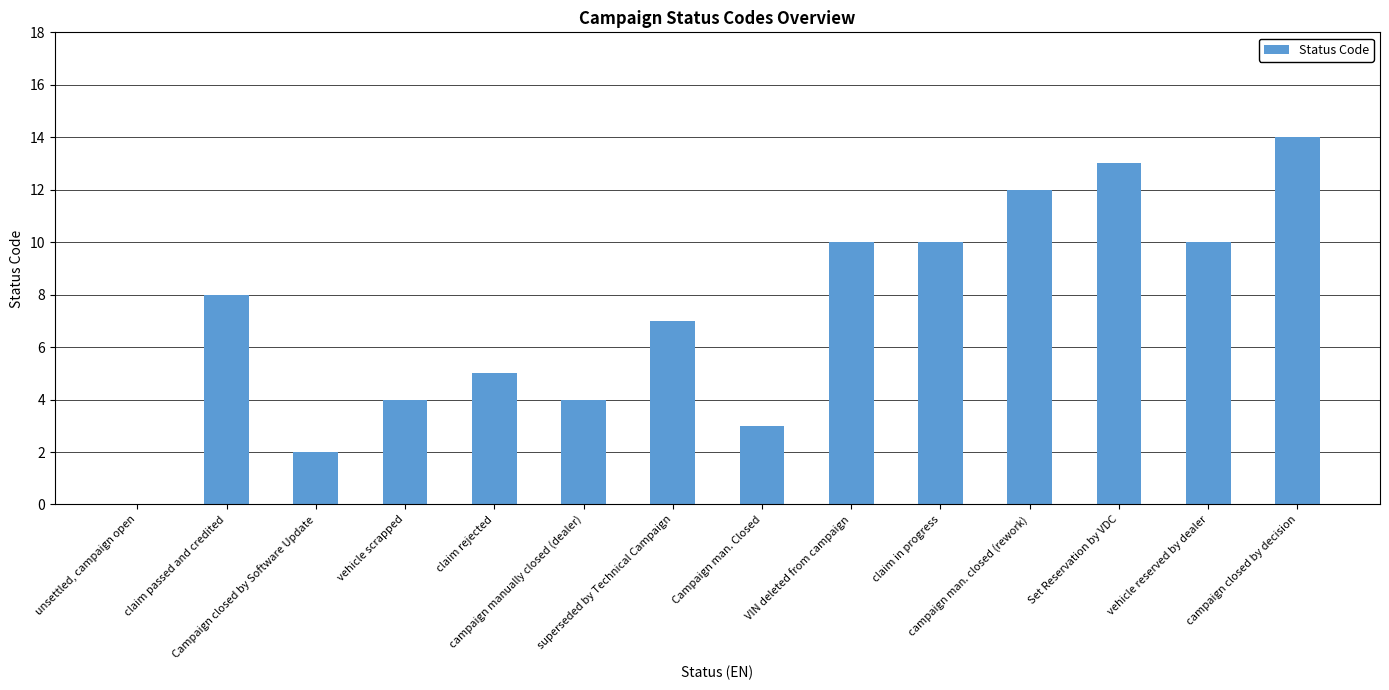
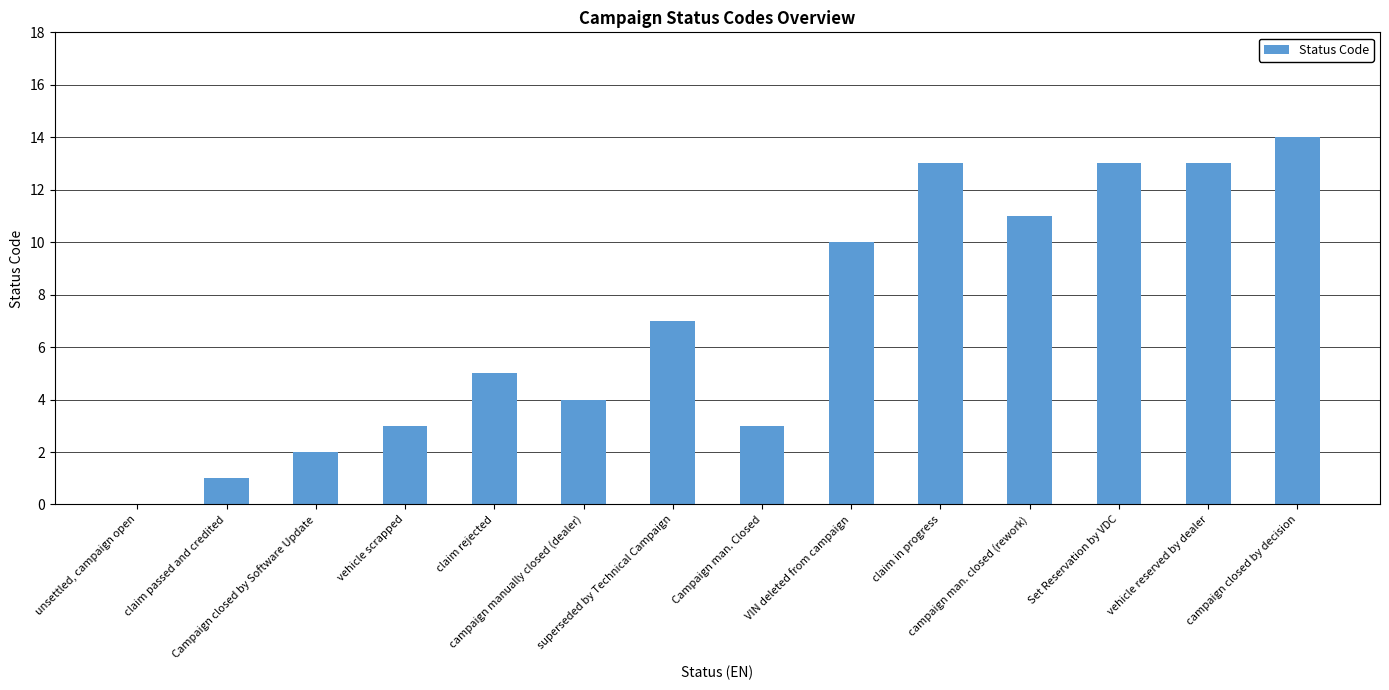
claim passed and credited: 8 -> 1
vehicle scrapped: 4 -> 3
claim in progress: 10 -> 13
campaign man. closed (rework): 12 -> 11
vehicle reserved by dealer: 10 -> 13
